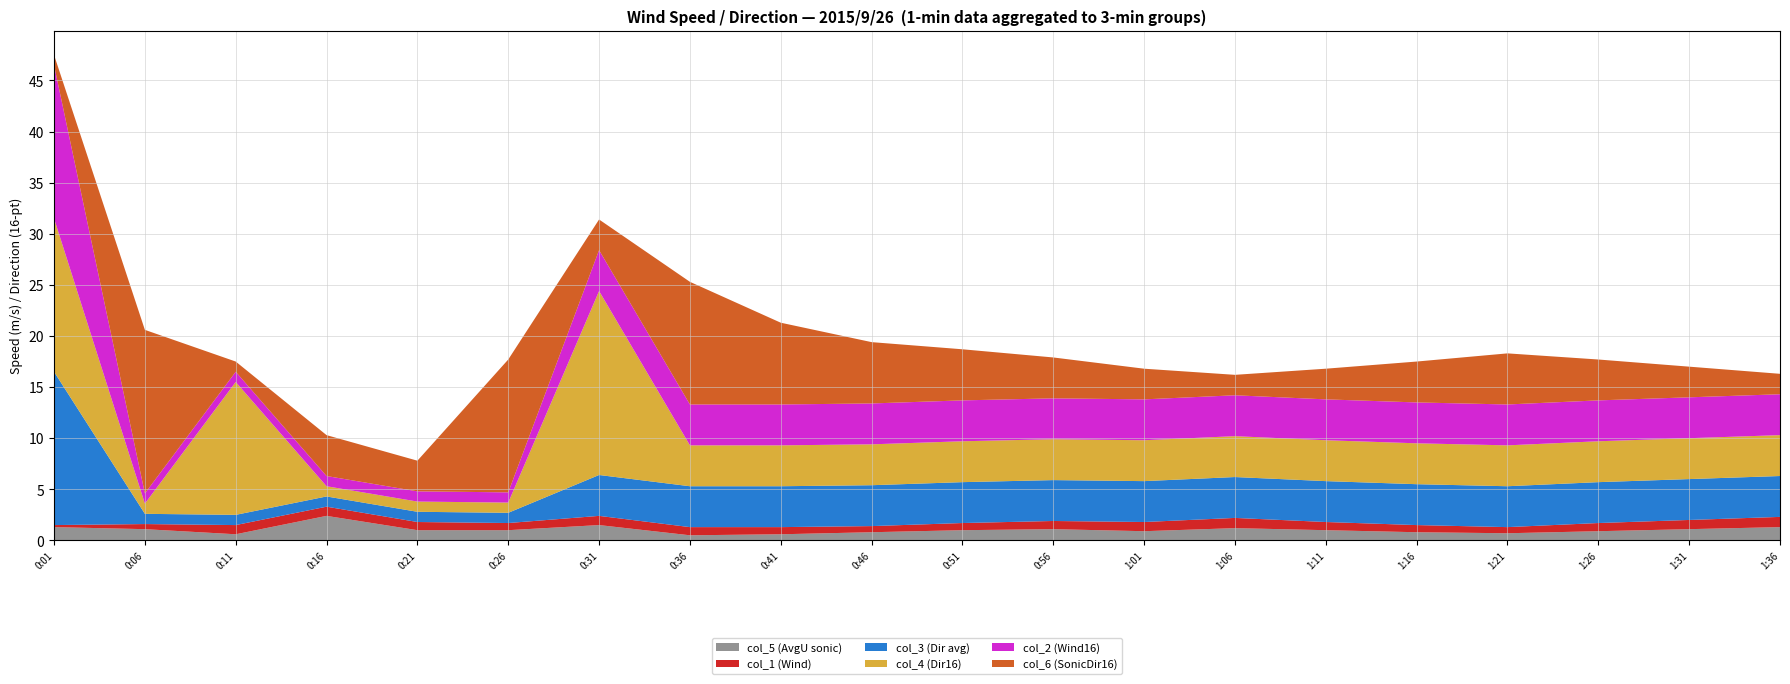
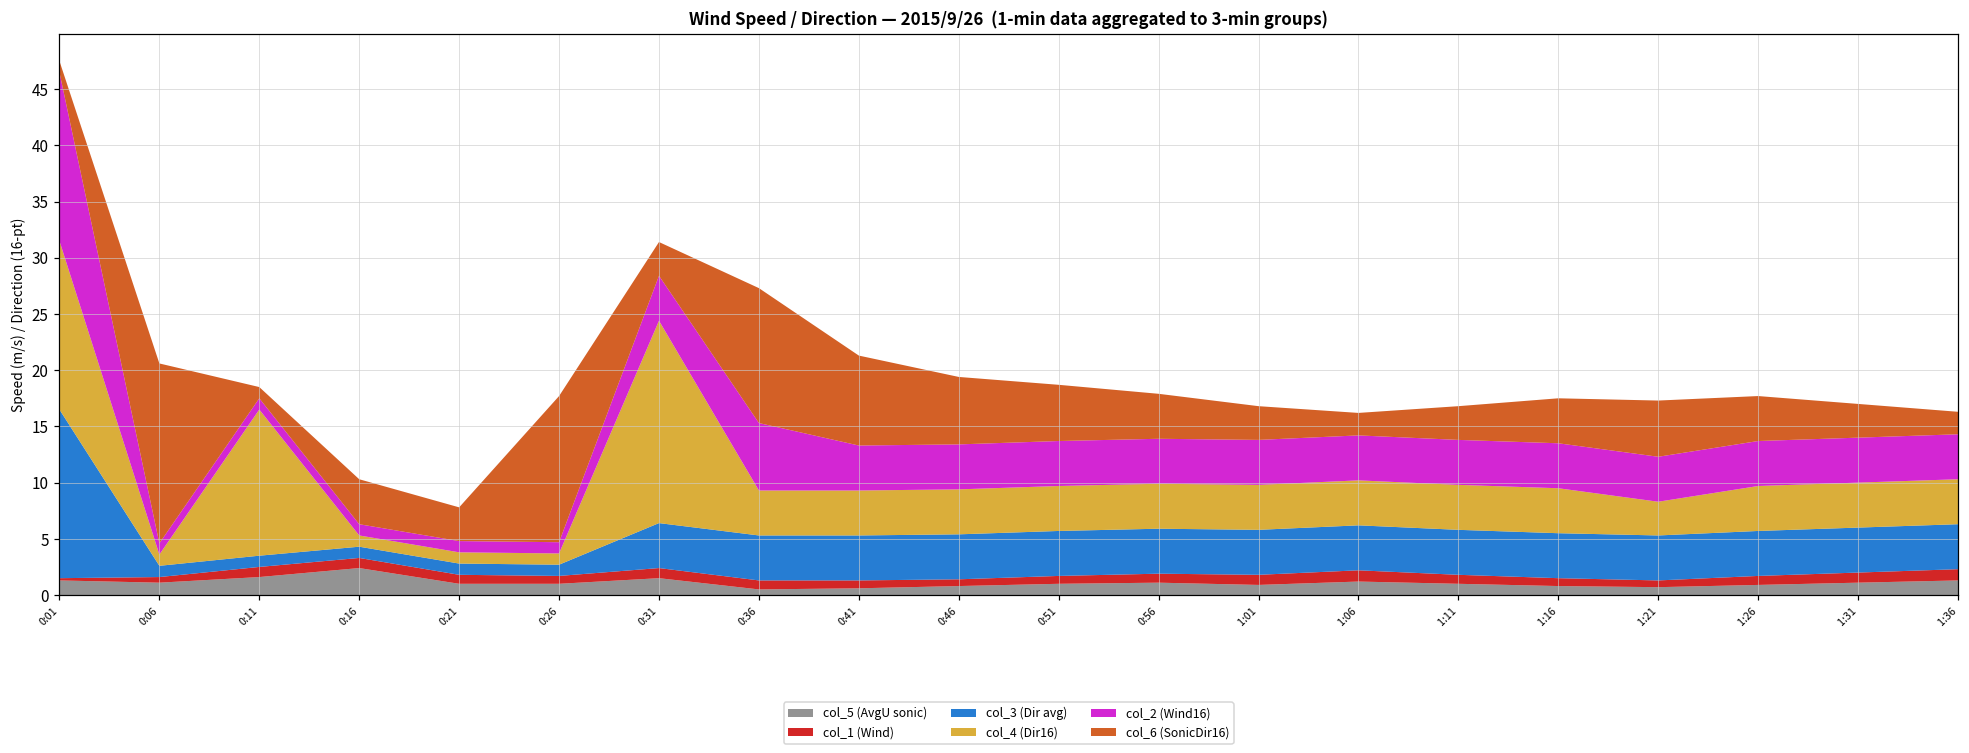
col_5 (AvgU sonic), 0:11: 0.6 -> 1.6
col_2 (Wind16), 0:36: 4 -> 6
col_4 (Dir16), 1:21: 4 -> 3
